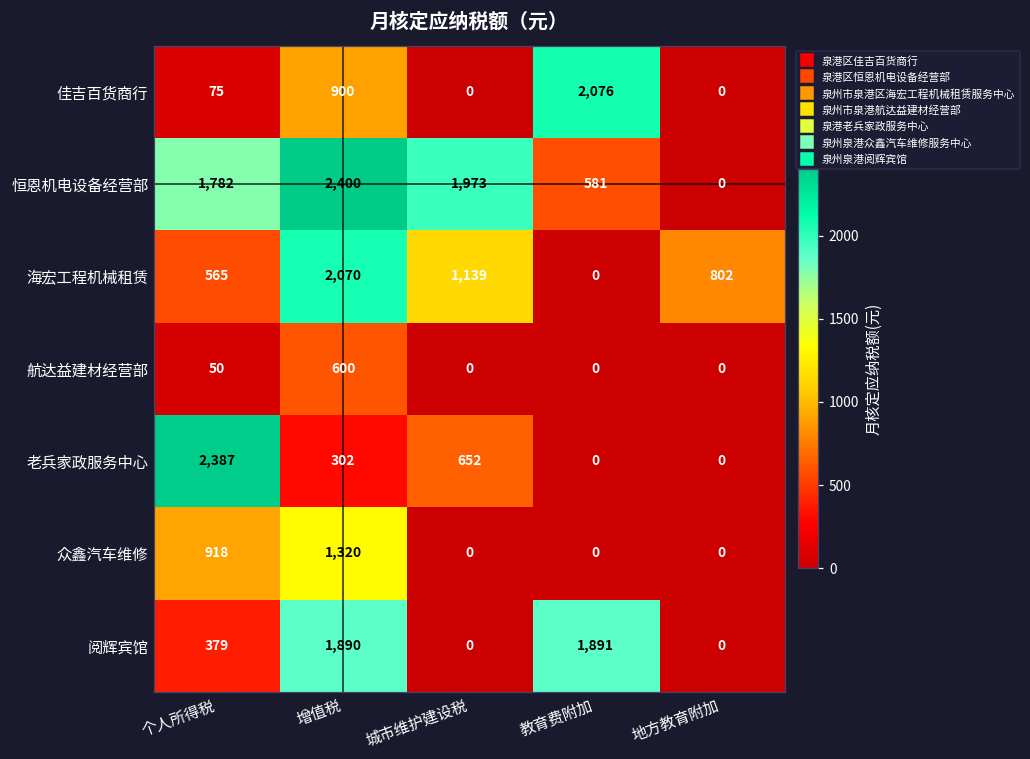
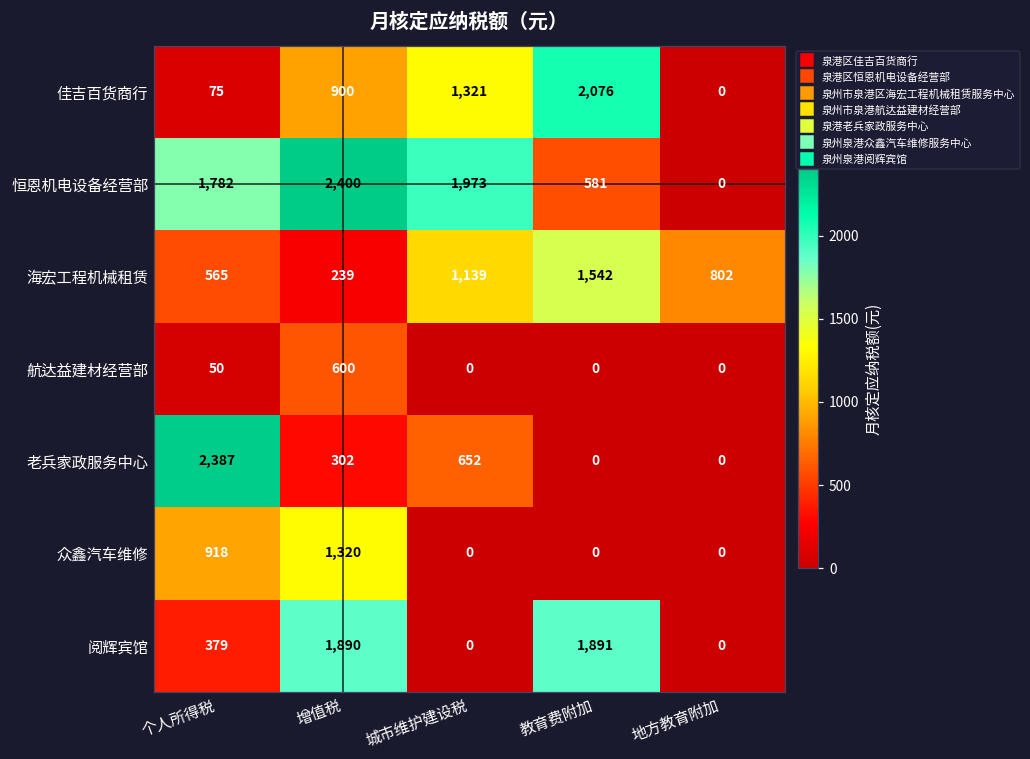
佳吉百货商行, 城市维护建设税: 0 -> 1,321
海宏工程机械租赁, 增值税: 2,070 -> 239
海宏工程机械租赁, 教育费附加: 0 -> 1,542
